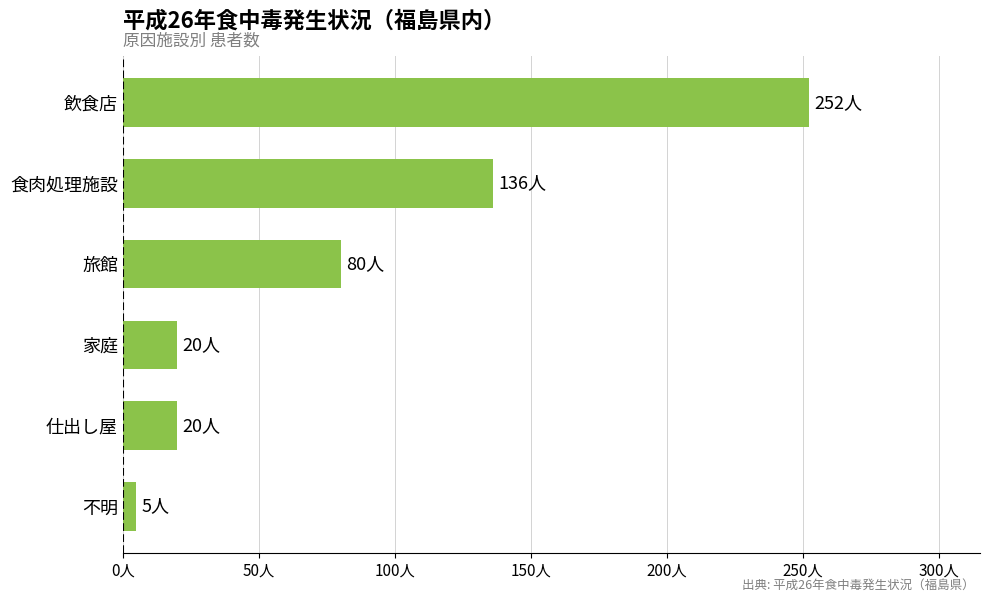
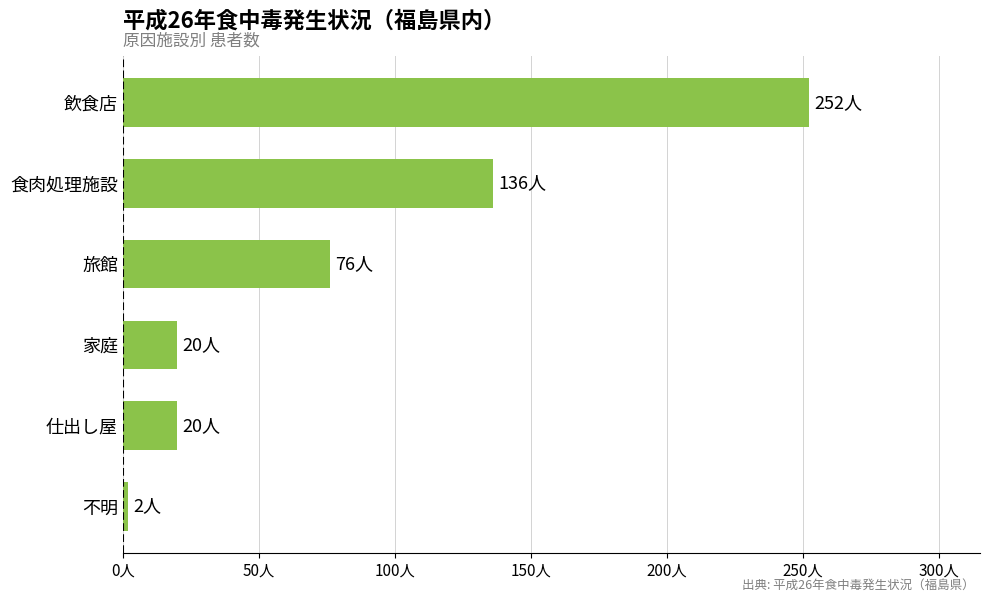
旅館: 80人 -> 76人
不明: 5人 -> 2人
